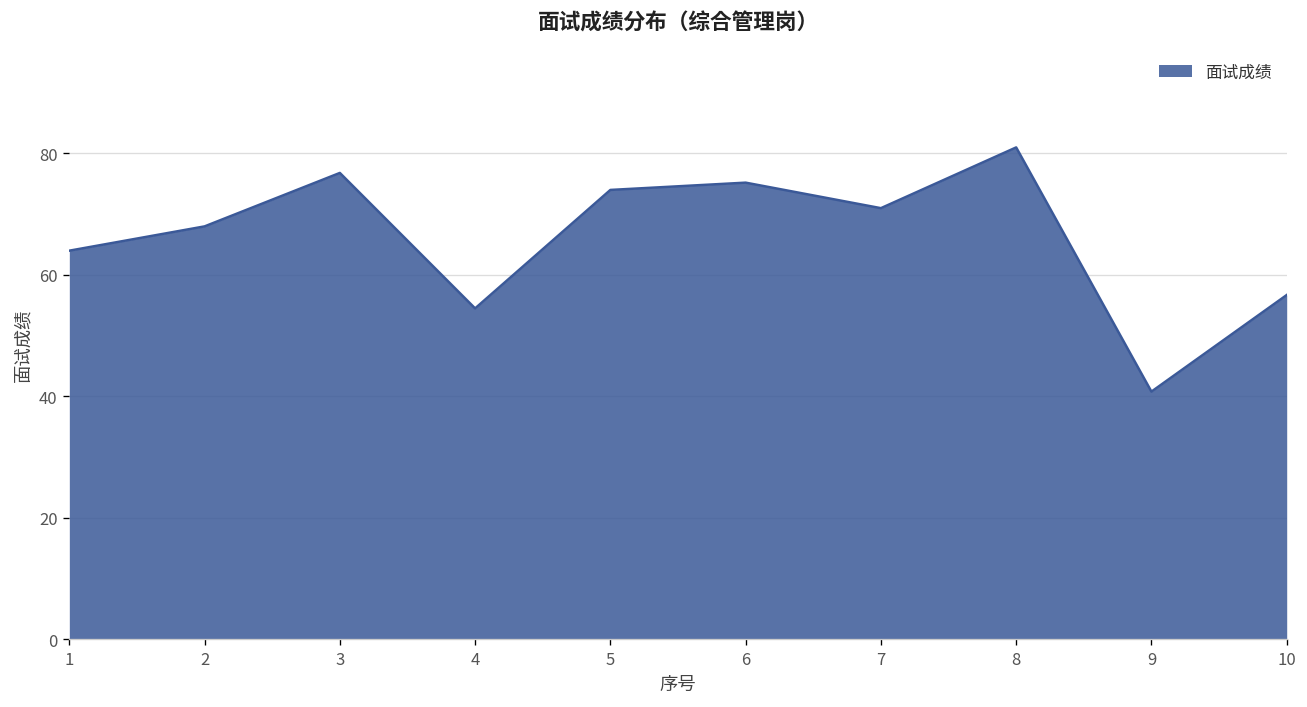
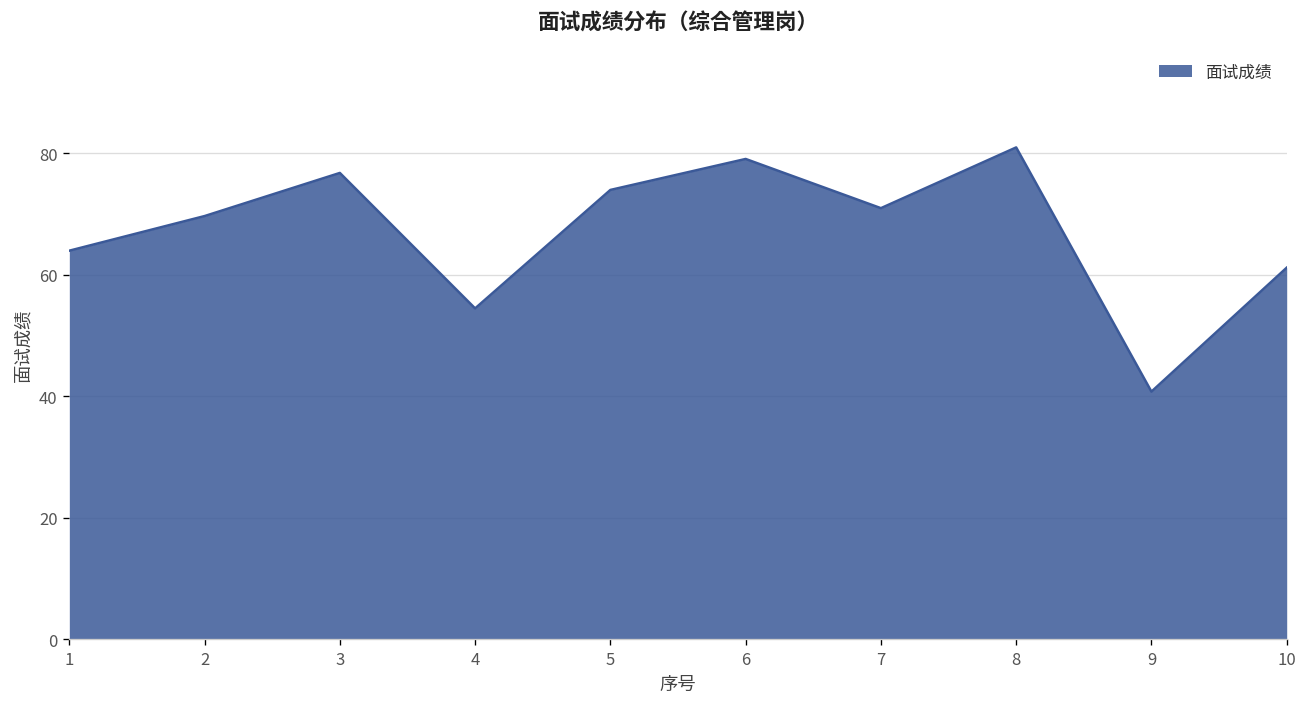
2: 68 -> 70
6: 75 -> 79
10: 57 -> 61
